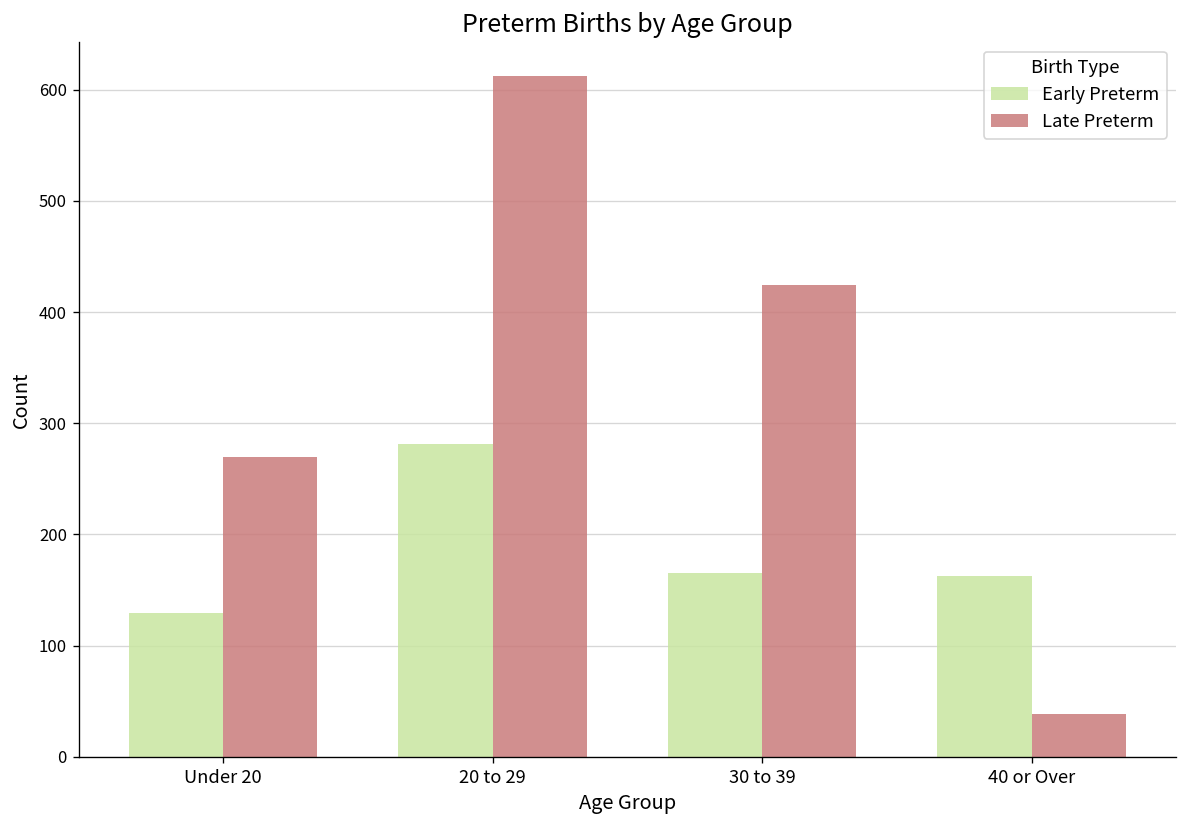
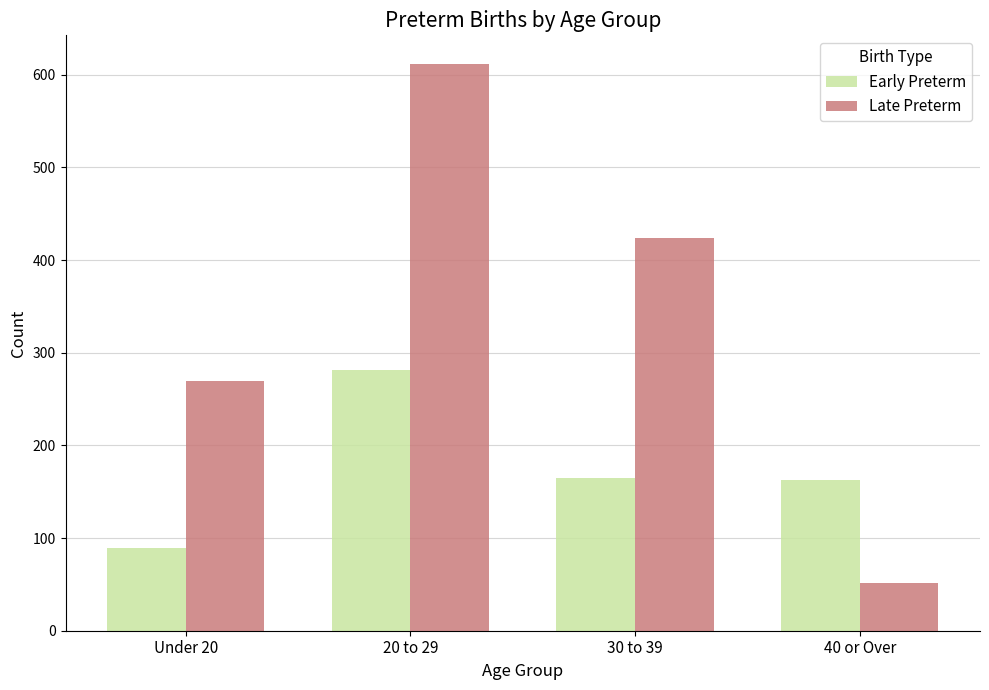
Early Preterm, Under 20: 130 -> 90
Late Preterm, 40 or Over: 40 -> 50
